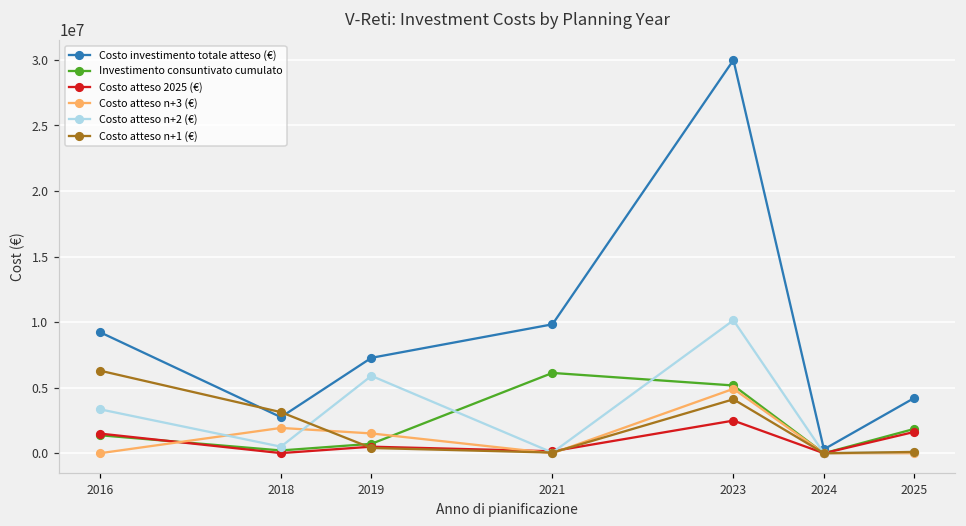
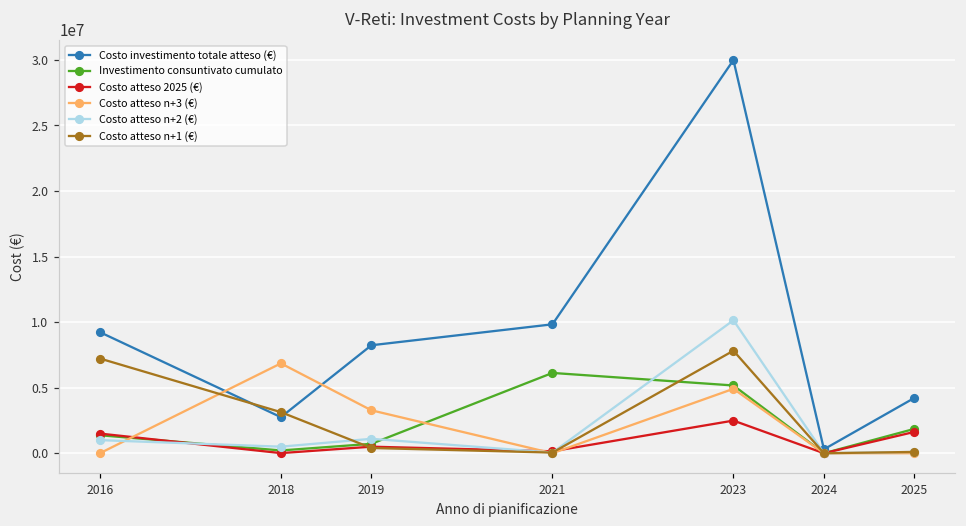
Costo atteso n+2 (€), 2016: 3400000 -> 1000000
Costo atteso n+1 (€), 2016: 6300000 -> 7200000
Costo atteso n+3 (€), 2018: 1900000 -> 6900000
Costo investimento totale atteso (€), 2019: 7300000 -> 8200000
Costo atteso n+3 (€), 2019: 1500000 -> 3300000
Costo atteso n+2 (€), 2019: 5900000 -> 1100000
Costo atteso n+1 (€), 2023: 4100000 -> 7800000
